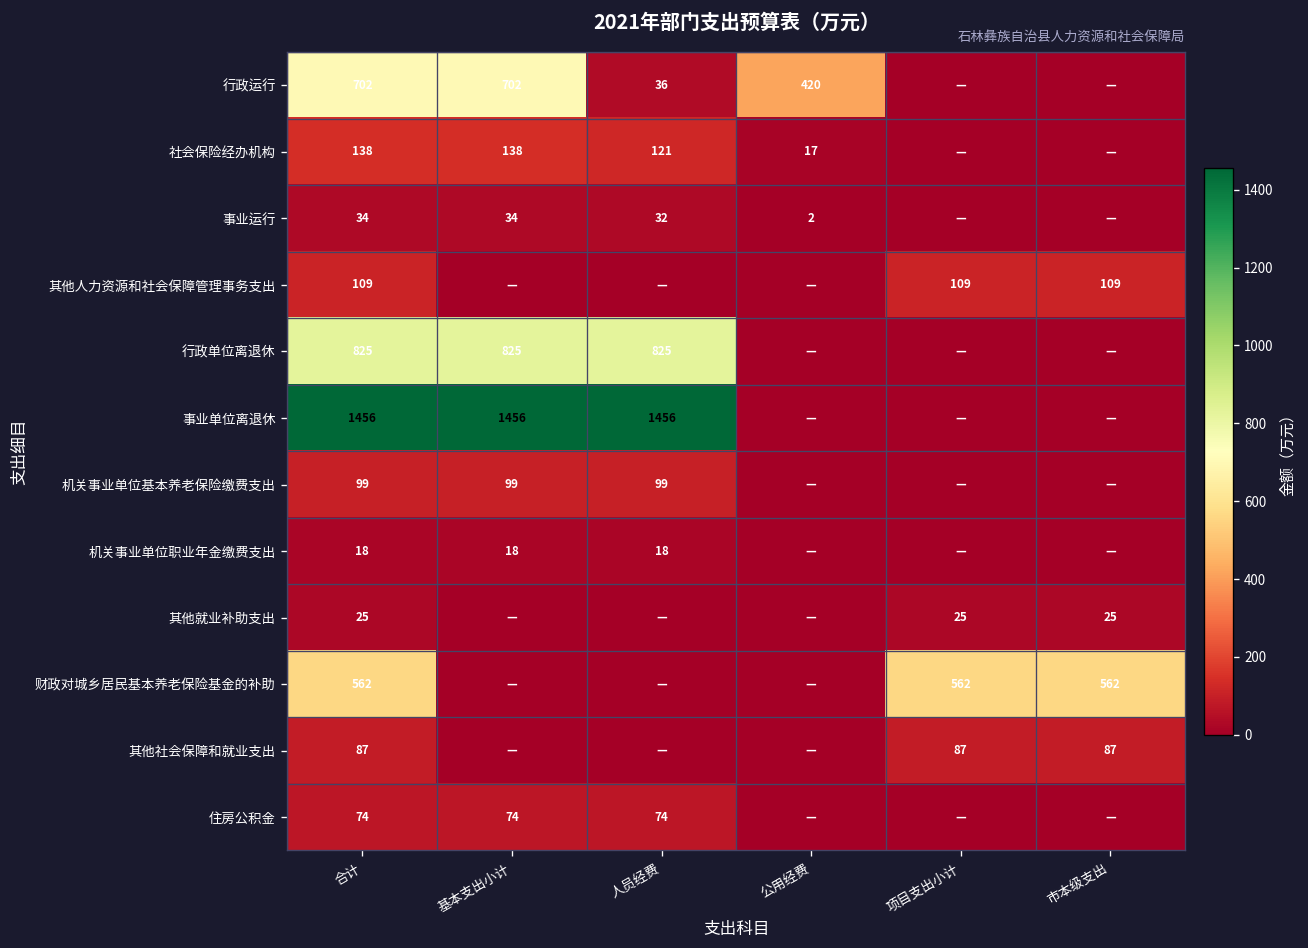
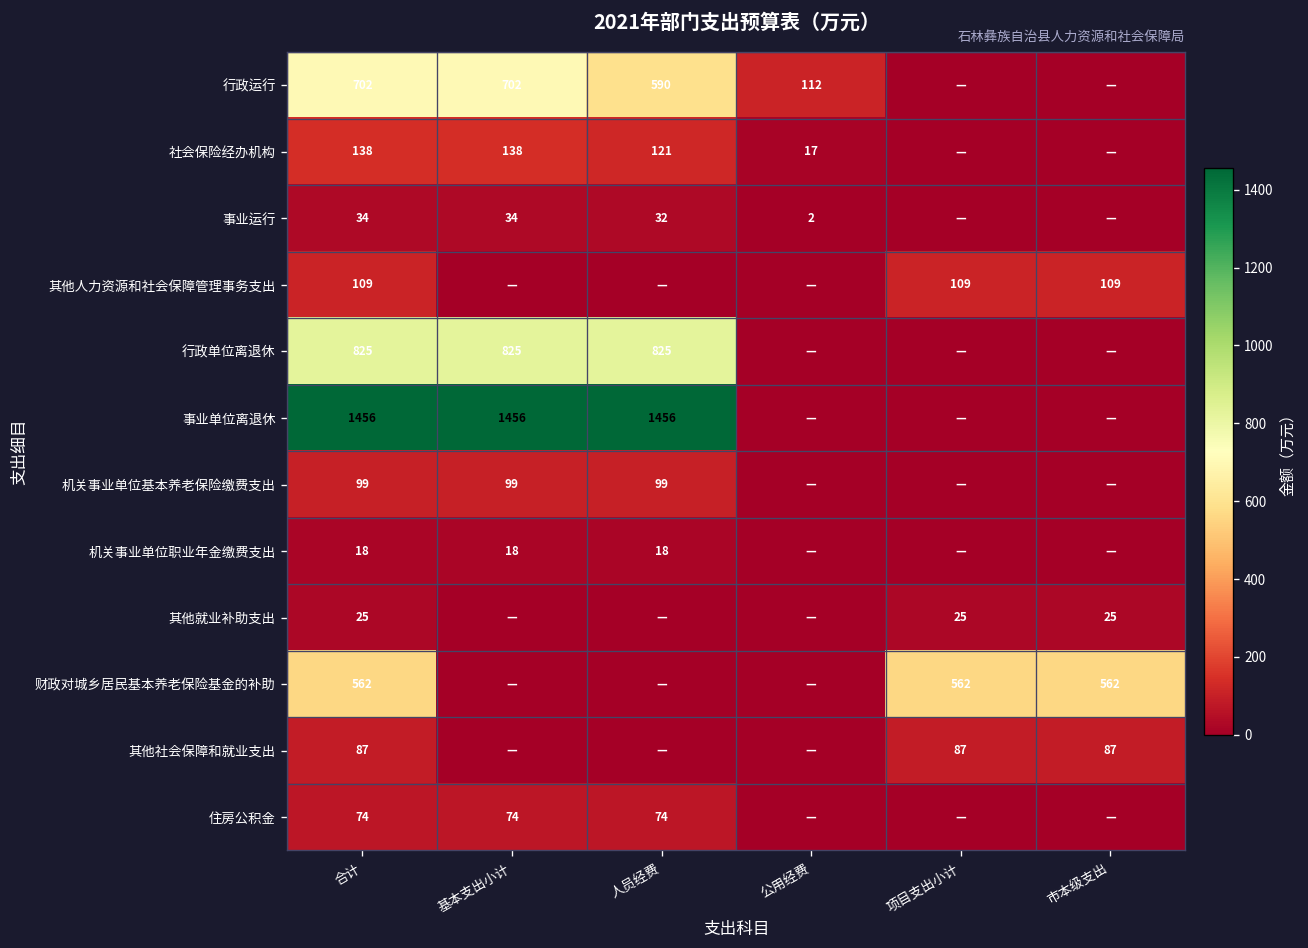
行政运行, 人员经费: 36 -> 590
行政运行, 公用经费: 420 -> 112
